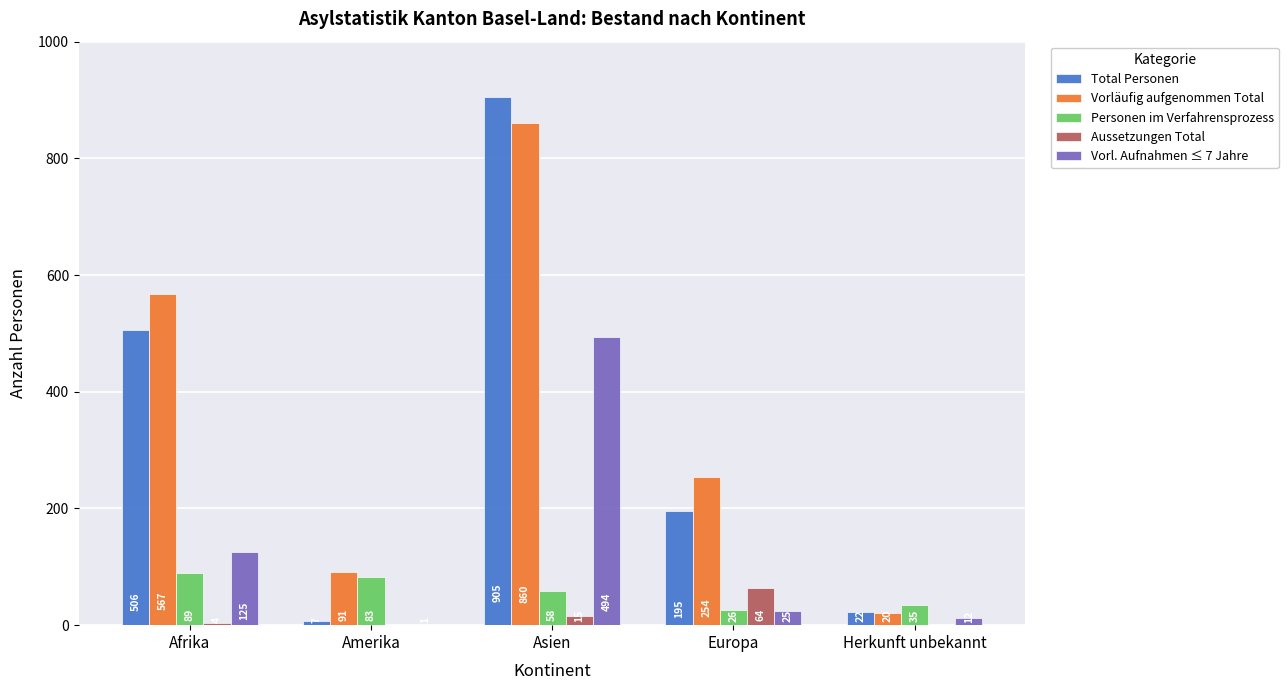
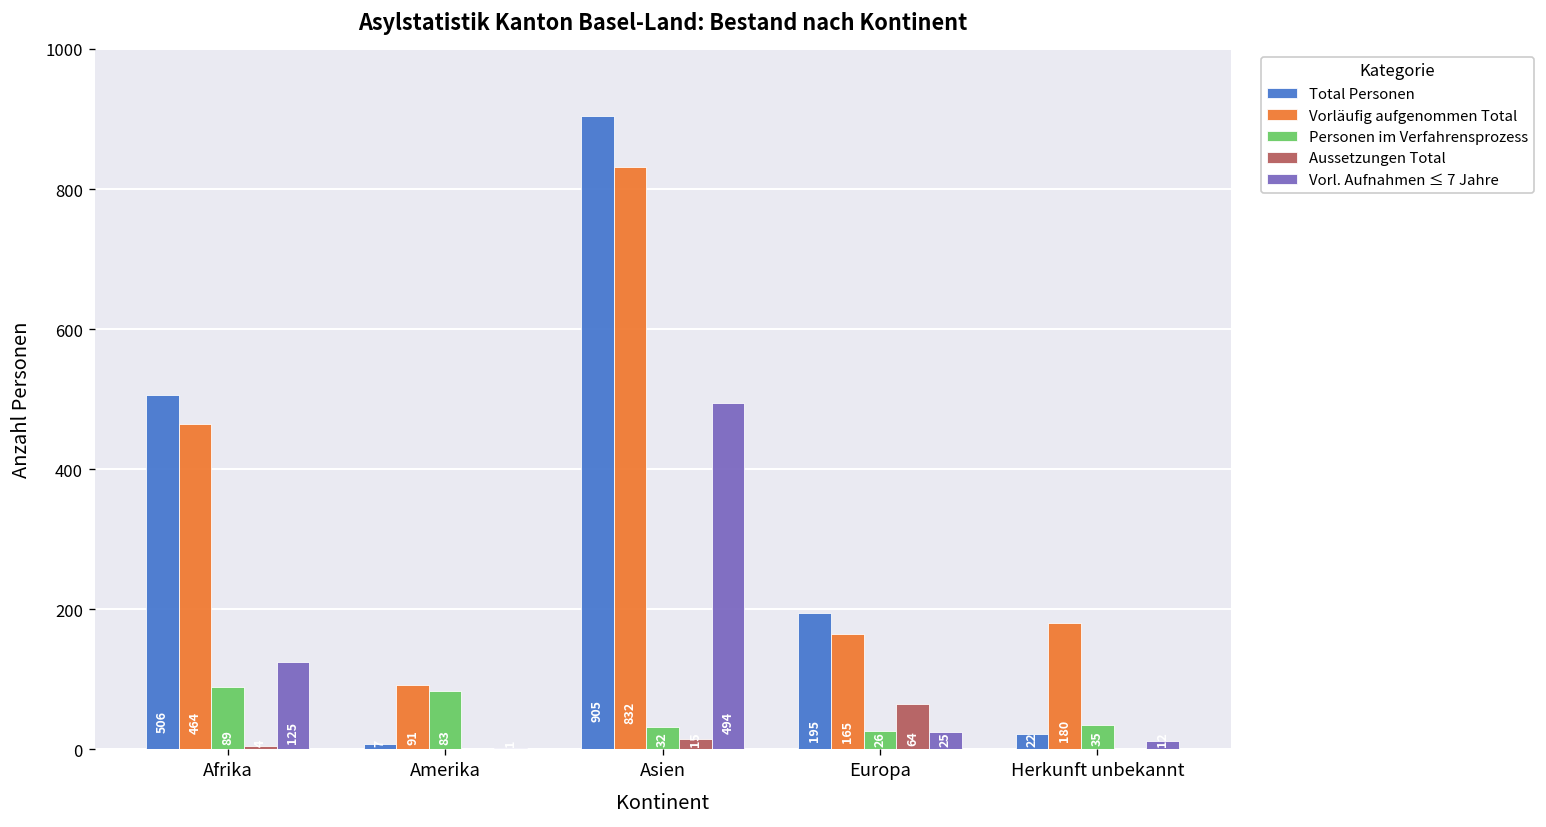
Vorläufig aufgenommen Total, Afrika: 567 -> 464
Vorläufig aufgenommen Total, Asien: 860 -> 832
Personen im Verfahrensprozess, Asien: 58 -> 32
Vorläufig aufgenommen Total, Europa: 254 -> 165
Vorläufig aufgenommen Total, Herkunft unbekannt: 20 -> 180
